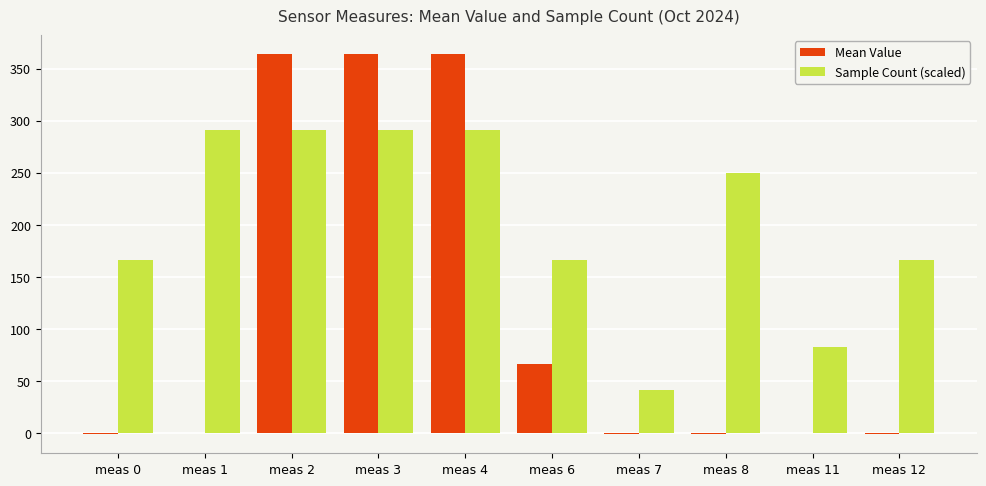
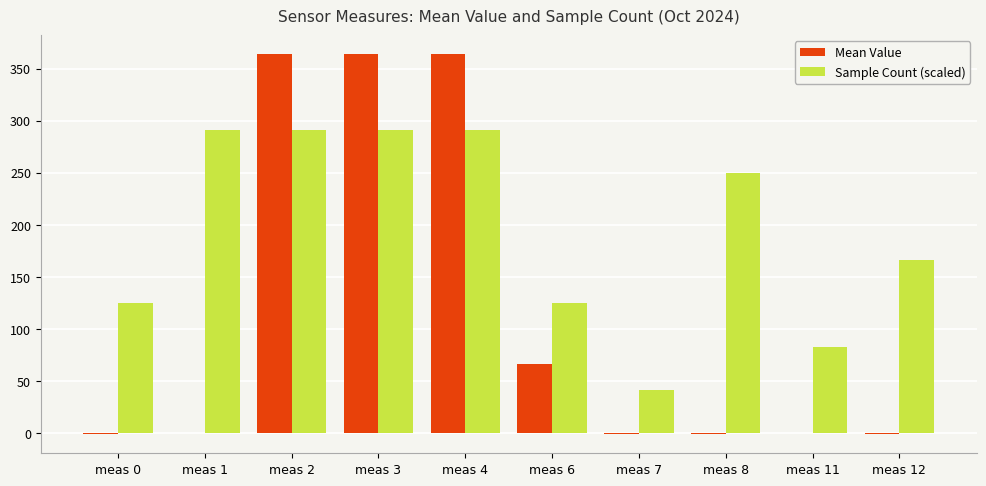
Sample Count (scaled), meas 0: 166 -> 125
Sample Count (scaled), meas 6: 166 -> 125
